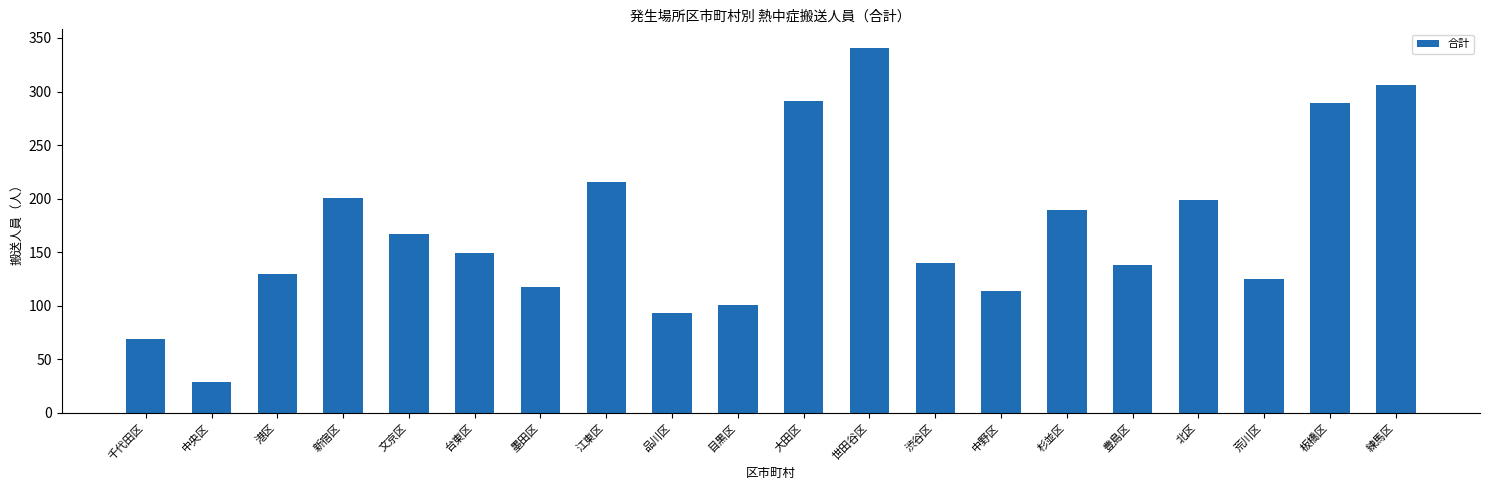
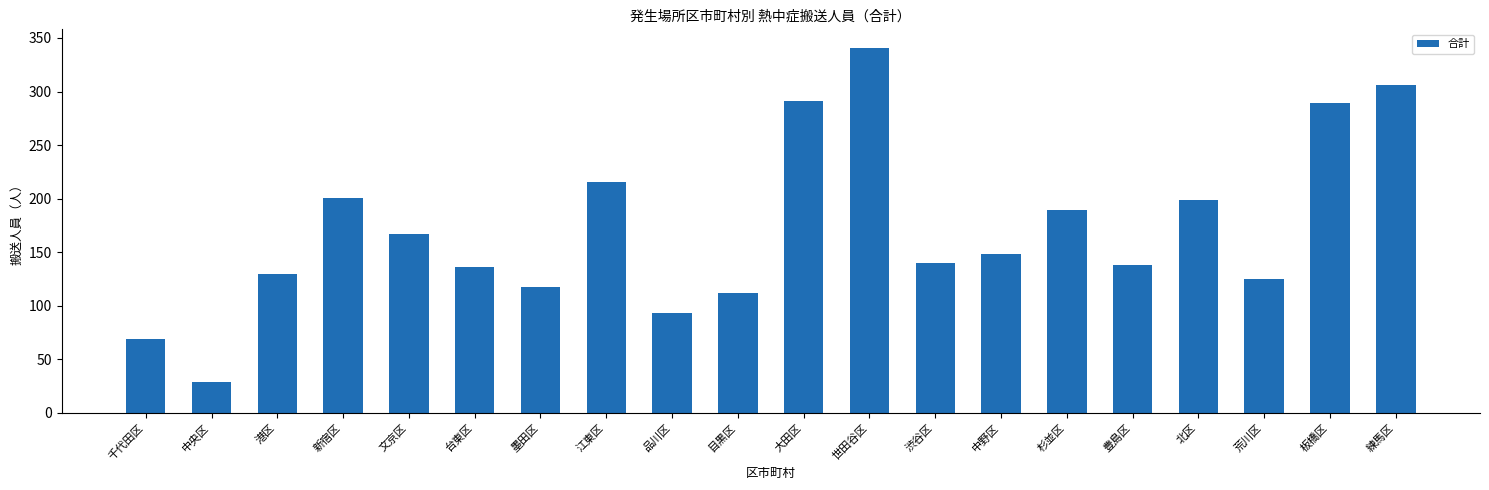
台東区: 149 -> 136
目黒区: 101 -> 112
中野区: 114 -> 148
